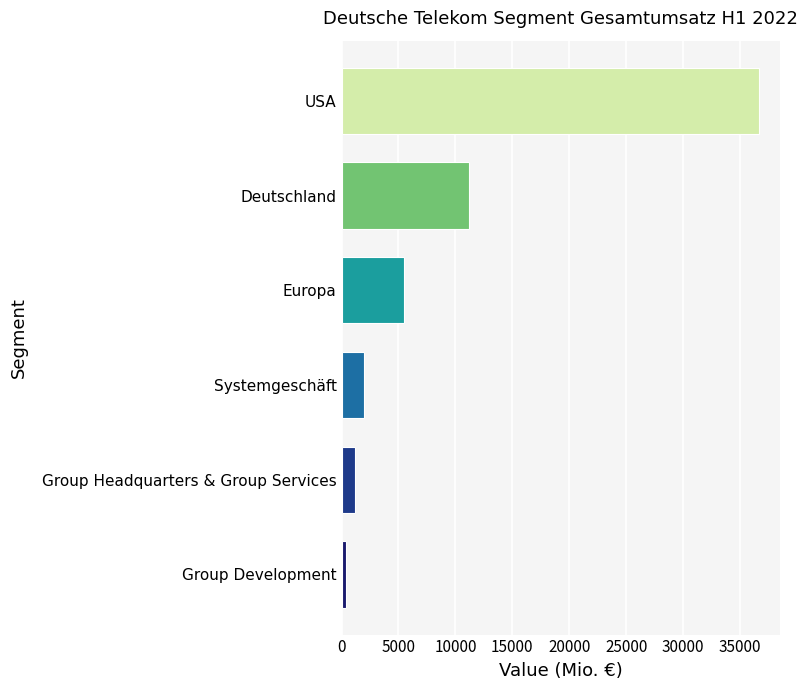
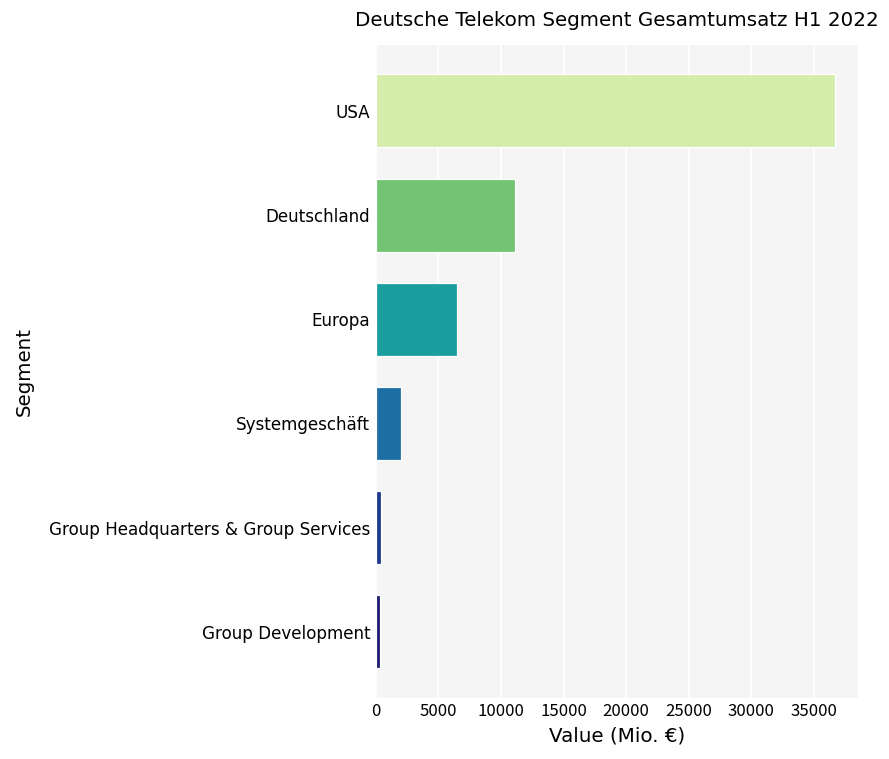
Europa: 5500 -> 6500
Group Headquarters & Group Services: 1200 -> 400
